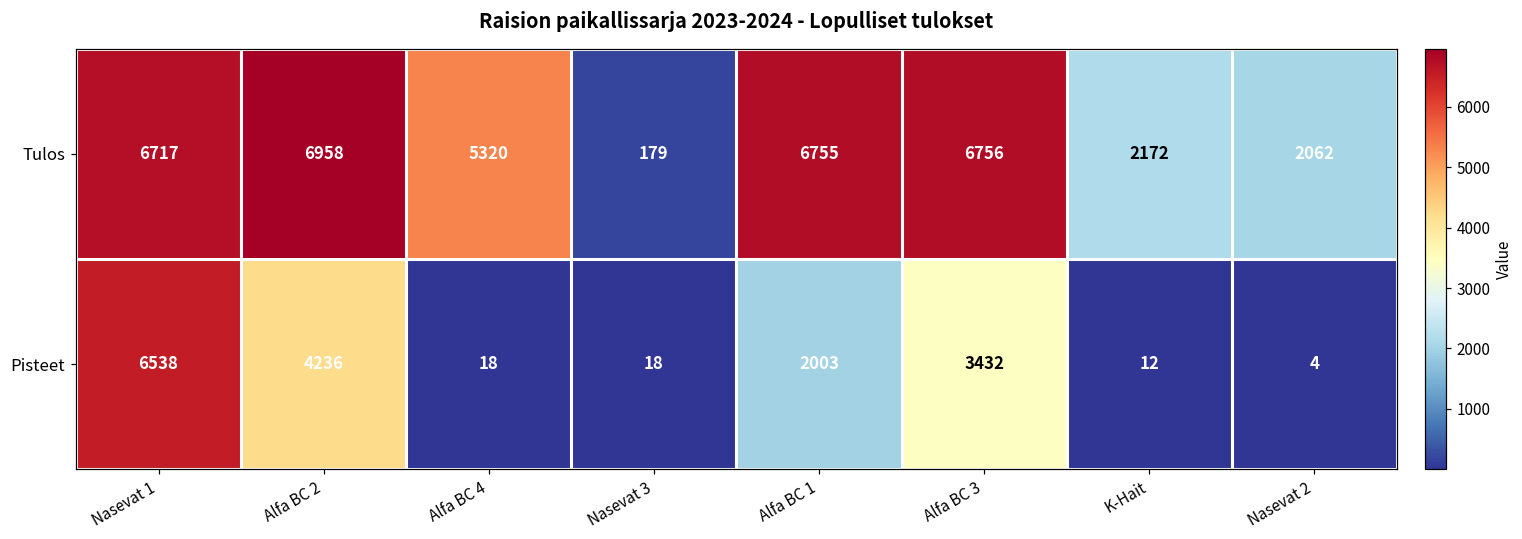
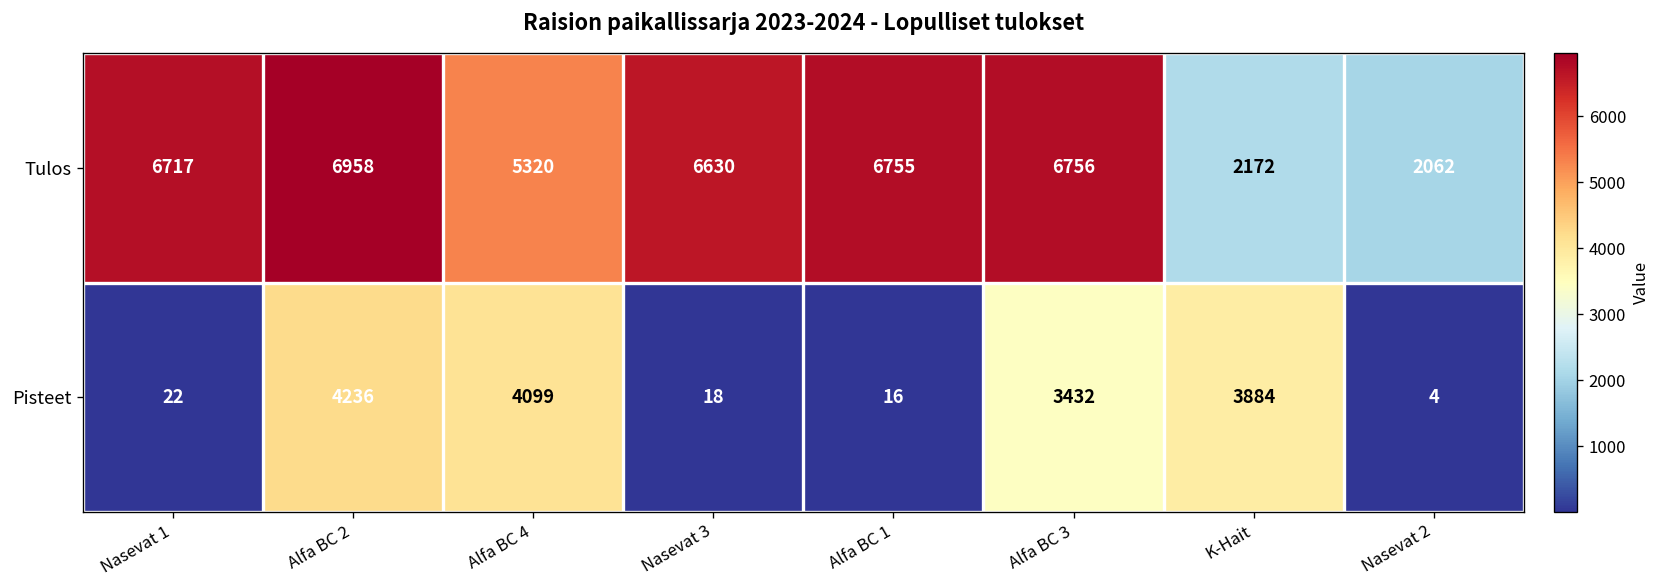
Tulos, Nasevat 3: 179 -> 6630
Pisteet, Nasevat 1: 6538 -> 22
Pisteet, Alfa BC 4: 18 -> 4099
Pisteet, Alfa BC 1: 2003 -> 16
Pisteet, K-Hait: 12 -> 3884
